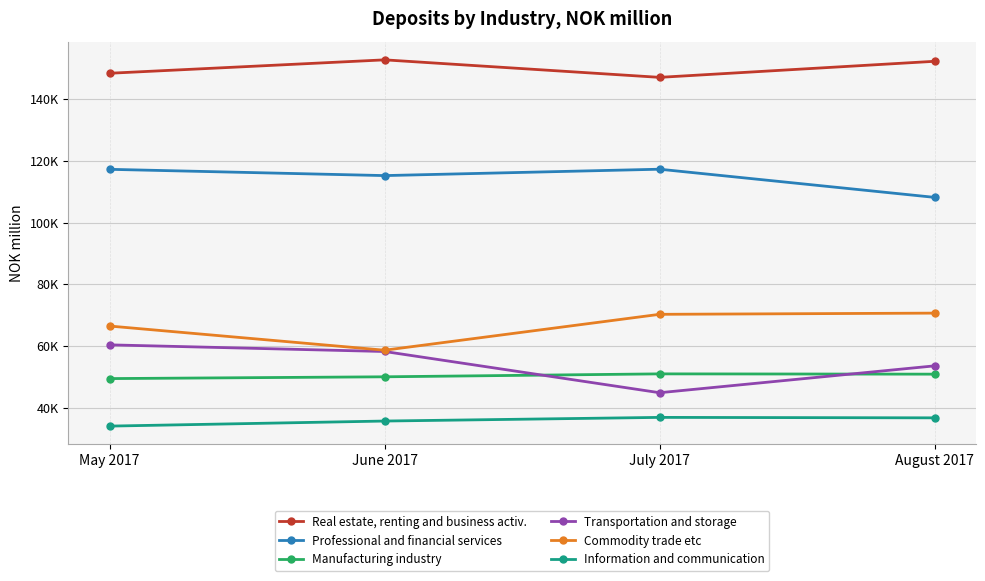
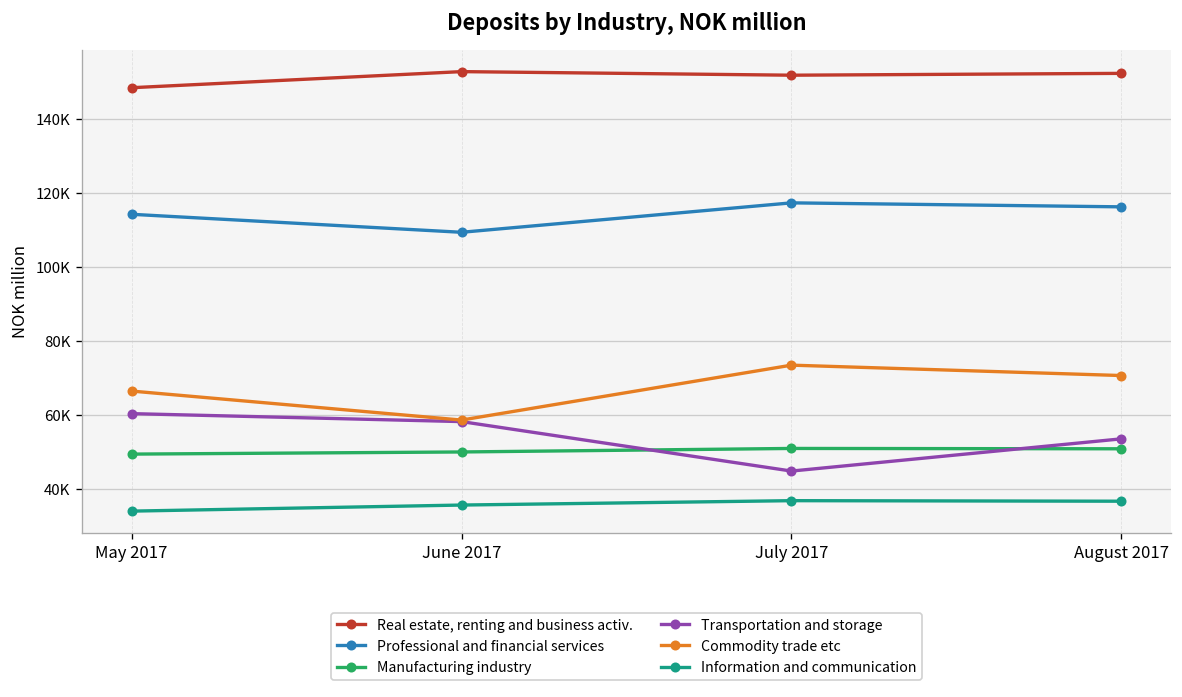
Professional and financial services, May 2017: 117000 -> 114000
Professional and financial services, June 2017: 115000 -> 109000
Real estate, renting and business activ., July 2017: 147000 -> 152000
Commodity trade etc, July 2017: 70000 -> 73000
Professional and financial services, August 2017: 108000 -> 116000
